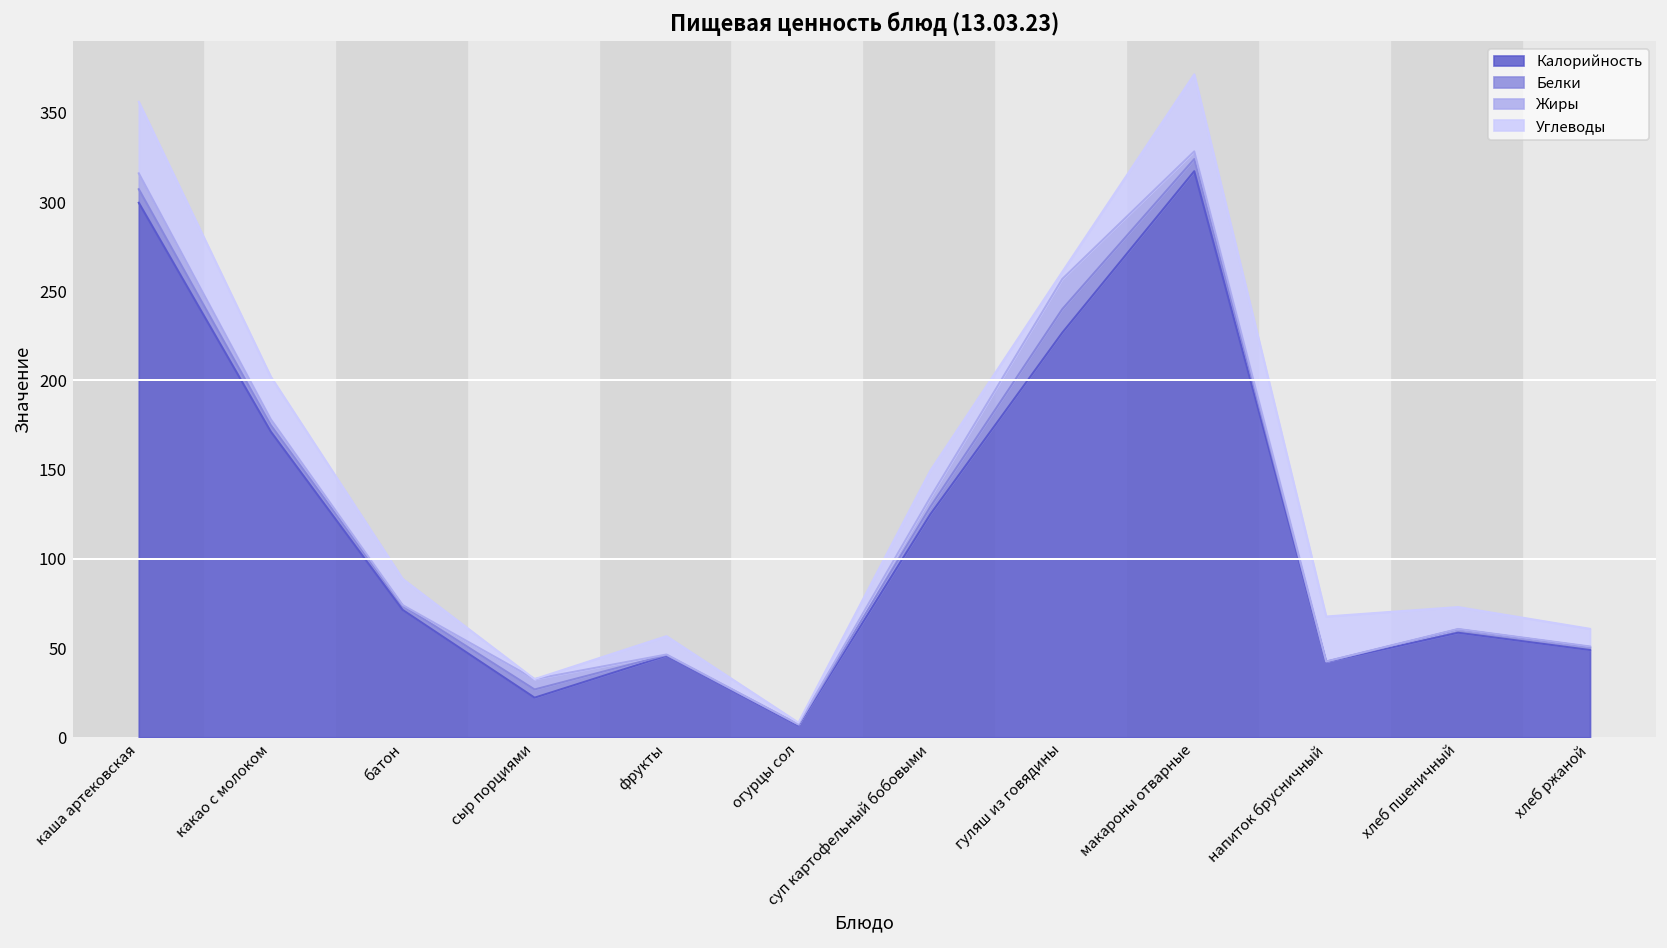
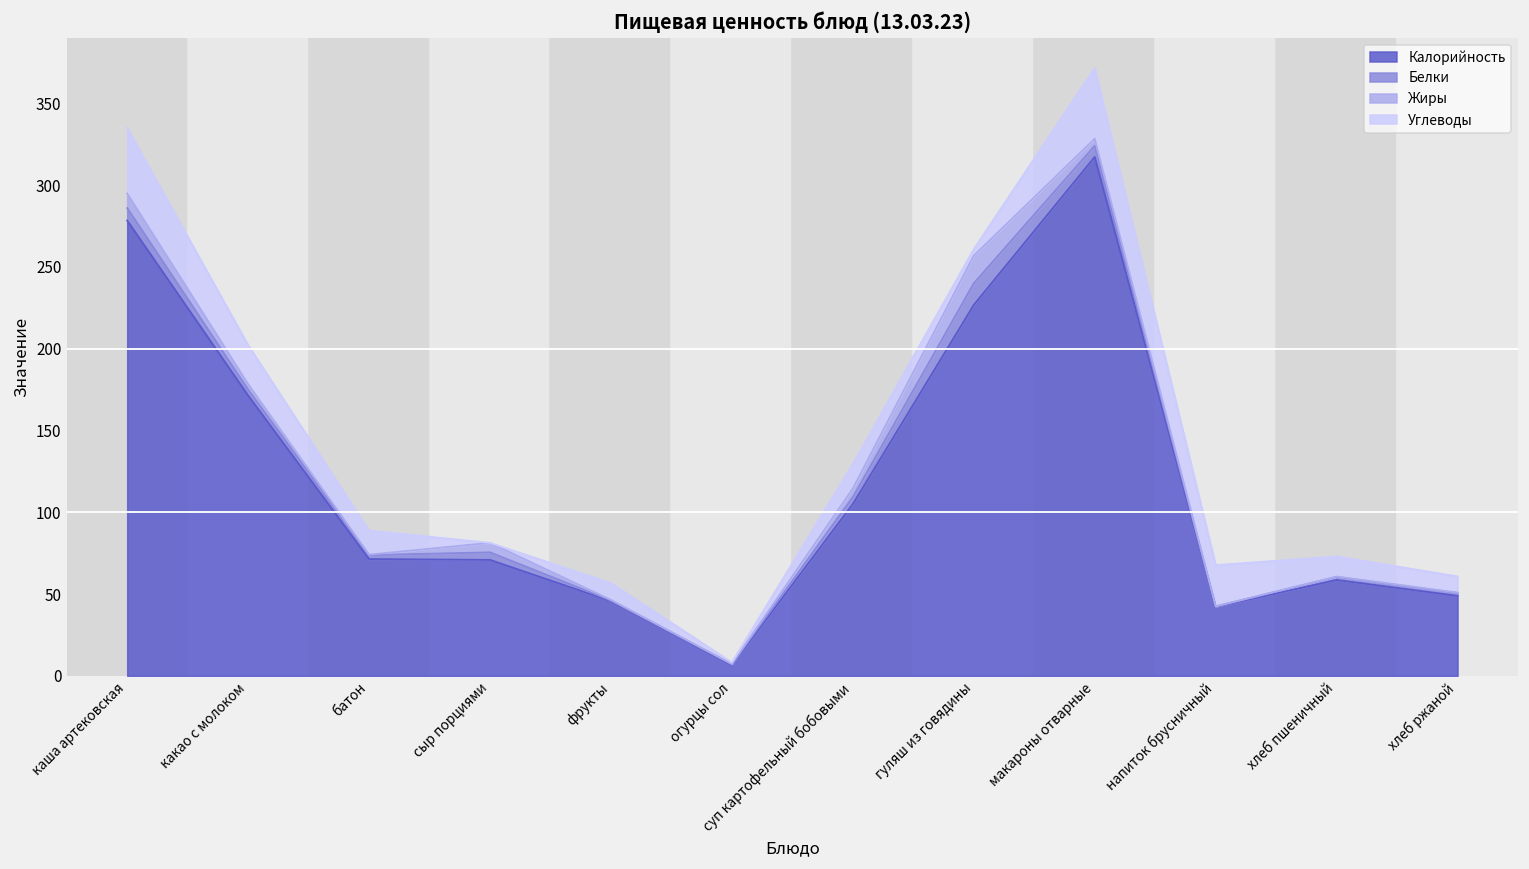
Калорийность, каша артековская: 300 -> 278
Калорийность, сыр порциями: 22 -> 71
Калорийность, суп картофельный бобовыми: 125 -> 105
